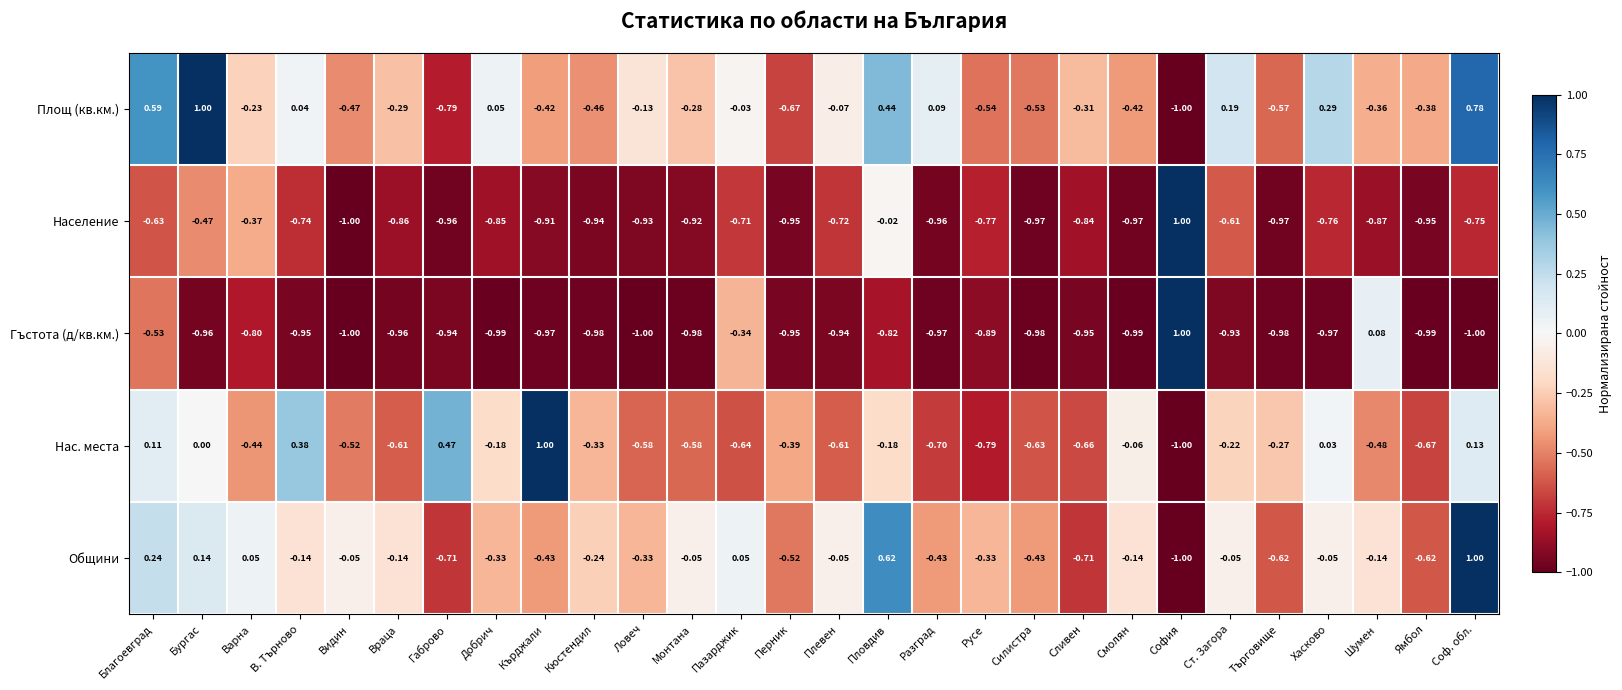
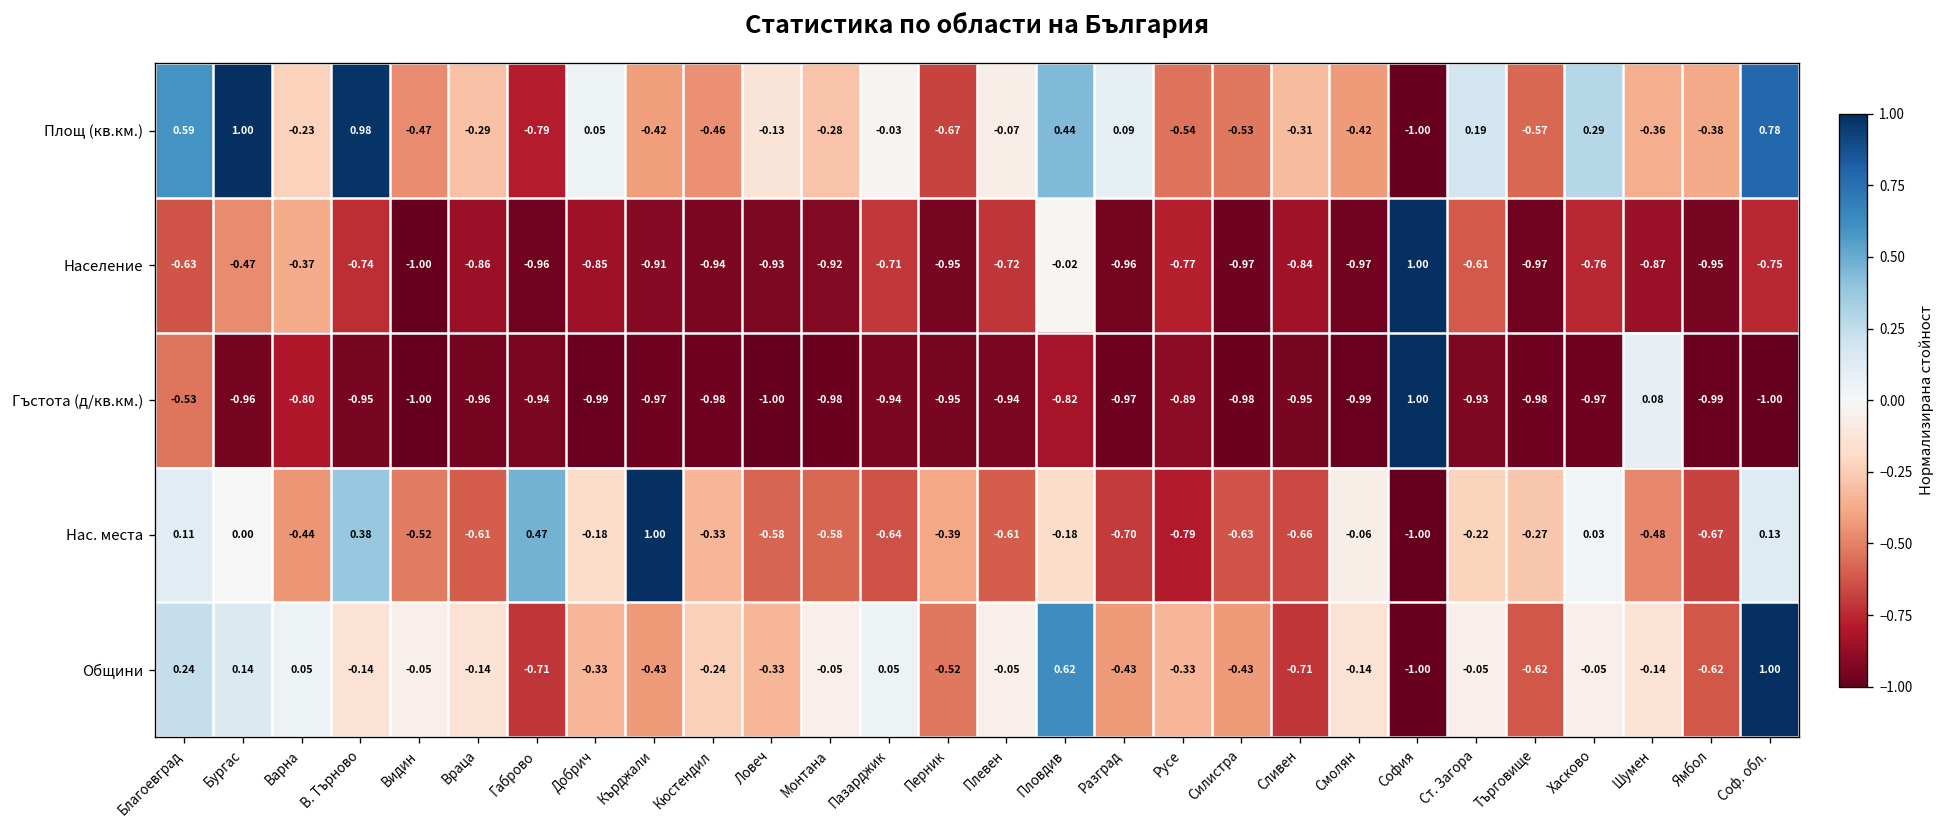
Площ (кв.км.), В. Търново: 0.04 -> 0.98
Гъстота (д/кв.км.), Пазарджик: -0.34 -> -0.94
